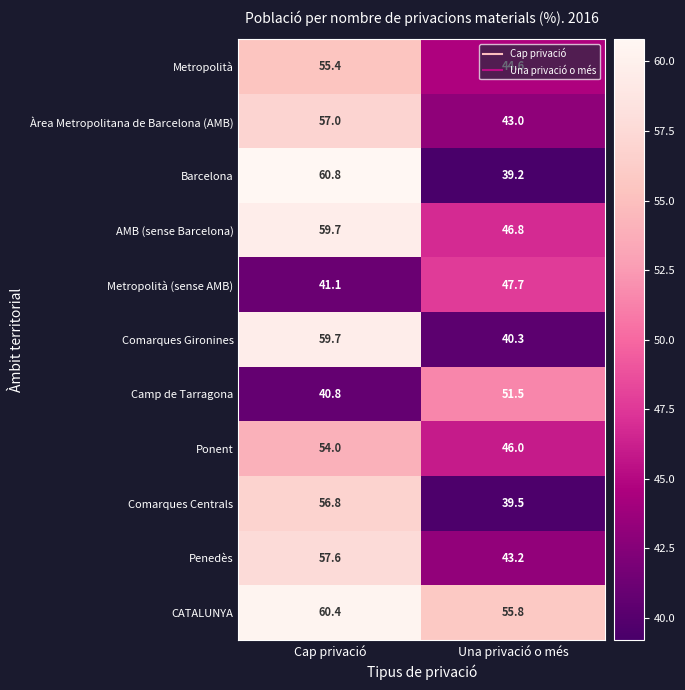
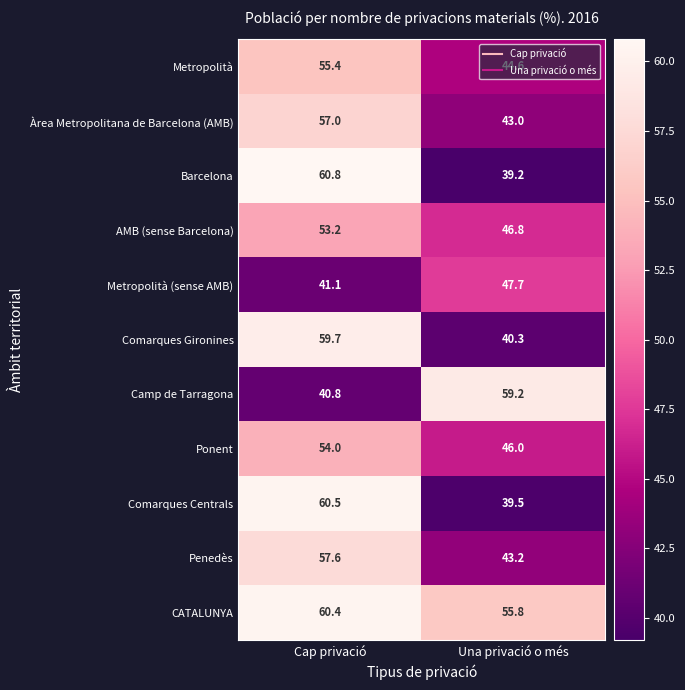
AMB (sense Barcelona), Cap privació: 59.7 -> 53.2
Camp de Tarragona, Una privació o més: 51.5 -> 59.2
Comarques Centrals, Cap privació: 56.8 -> 60.5
